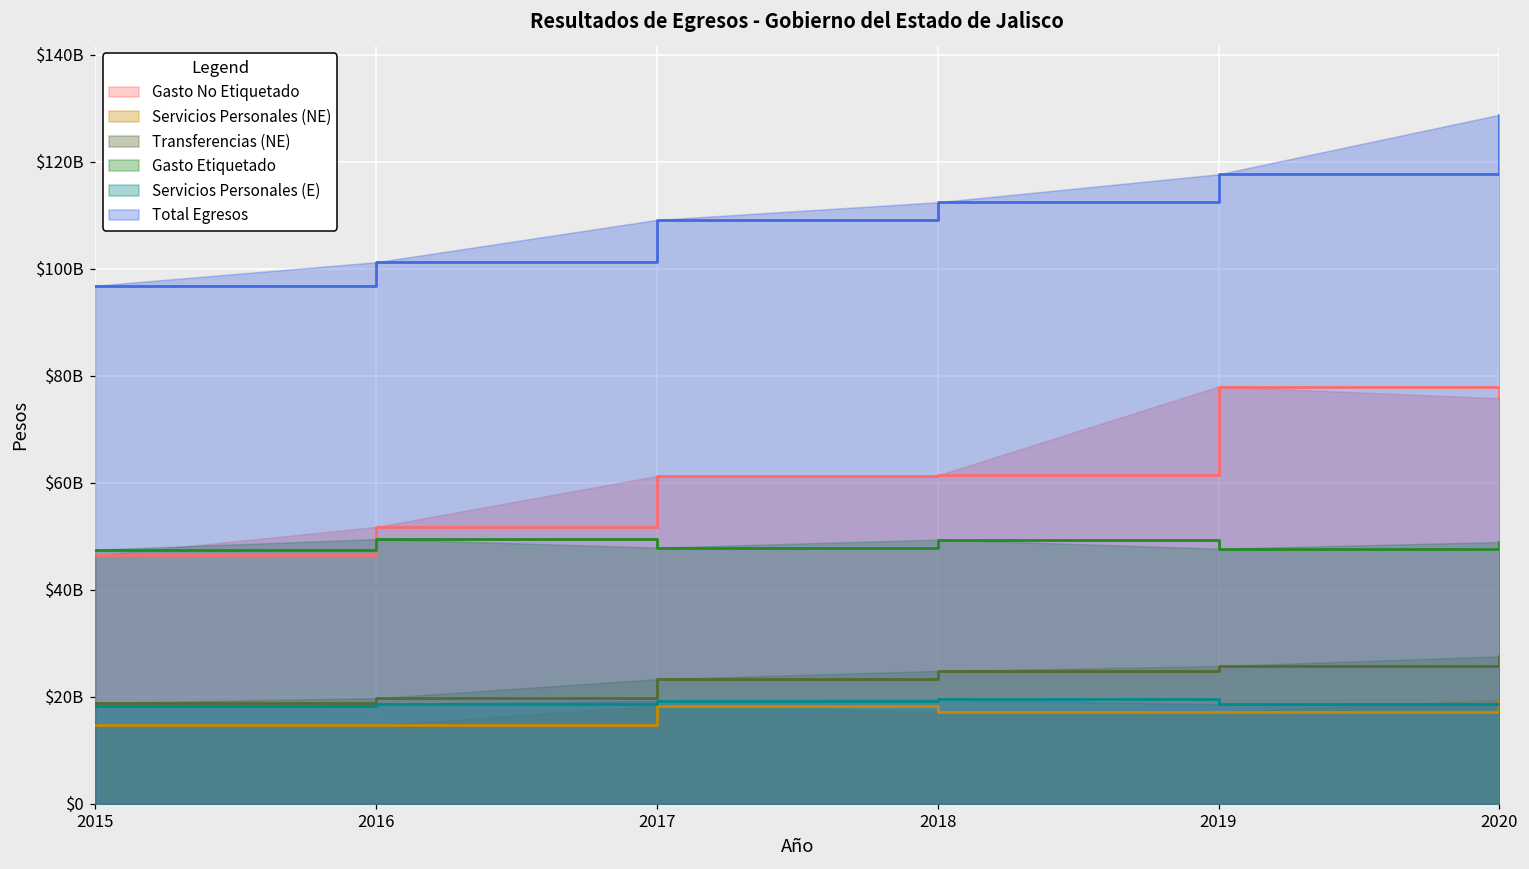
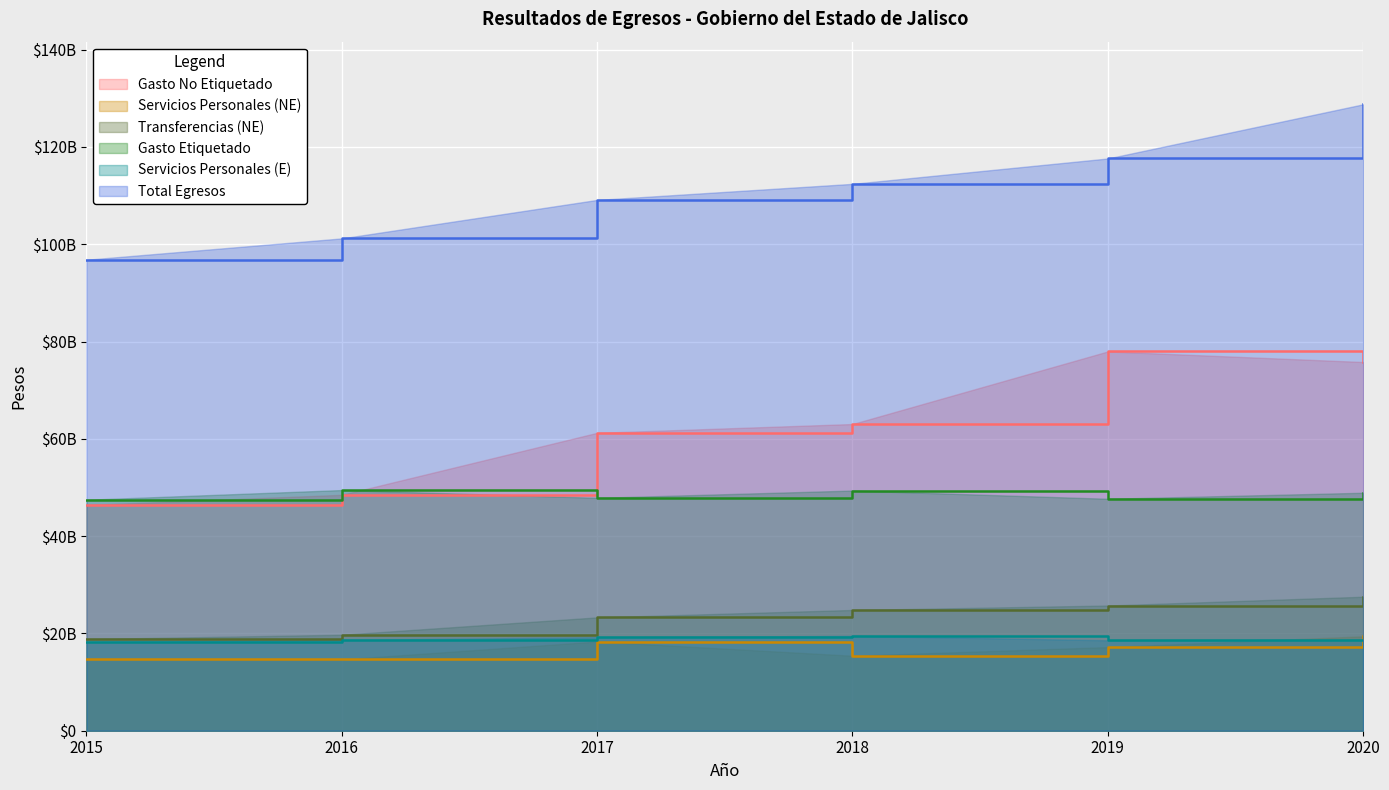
Gasto No Etiquetado, 2016: $52000000000 -> $48000000000
Gasto No Etiquetado, 2018: $61000000000 -> $63000000000
Servicios Personales (NE), 2018: $17000000000 -> $15000000000
